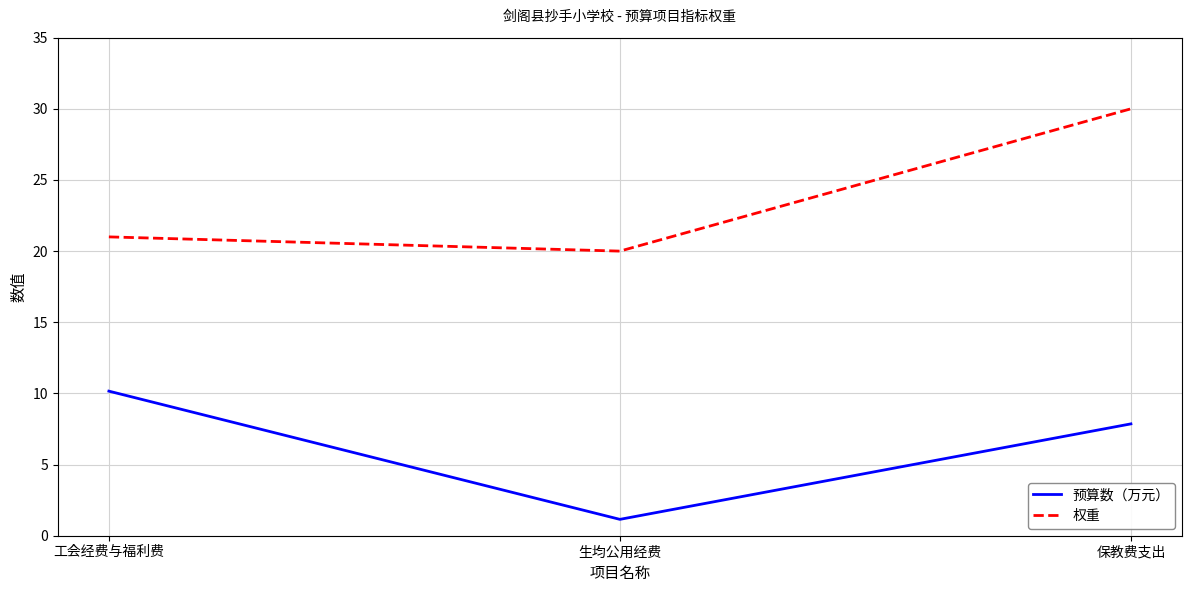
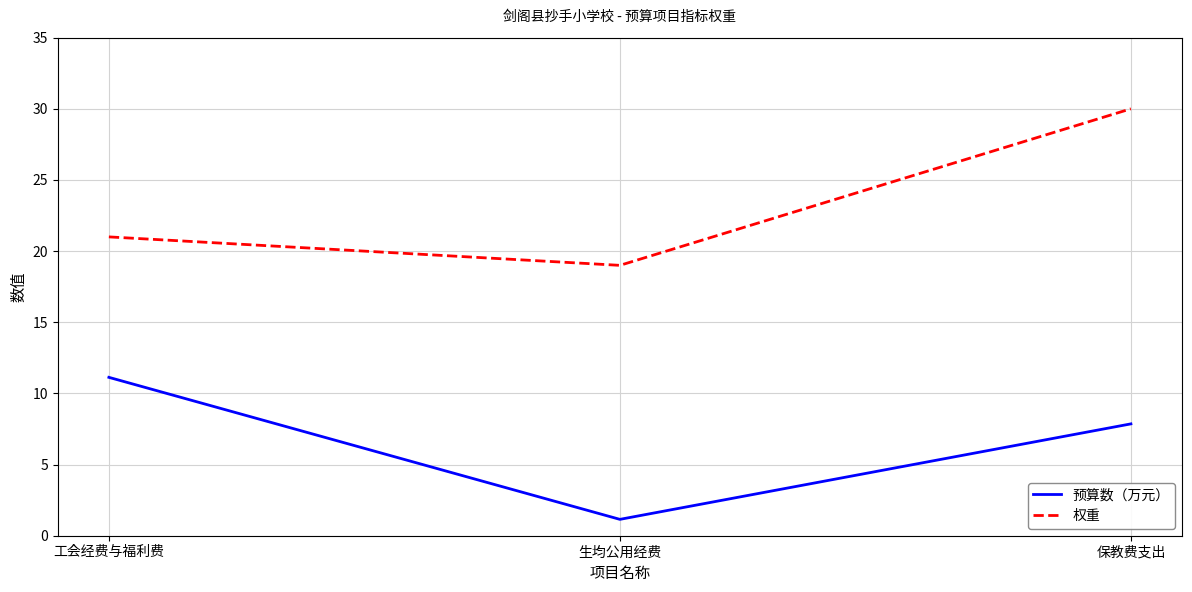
预算数（万元）, 工会经费与福利费: 10.2 -> 11.1
权重, 生均公用经费: 20 -> 19
